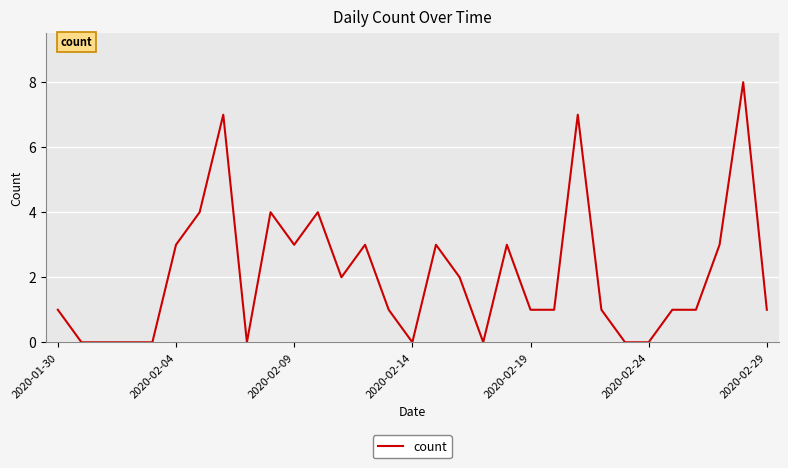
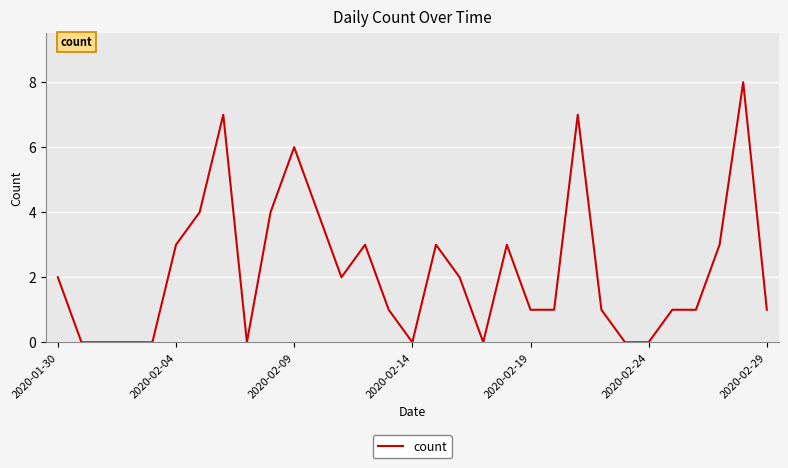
2020-01-30: 1 -> 2
2020-02-09: 3 -> 6
